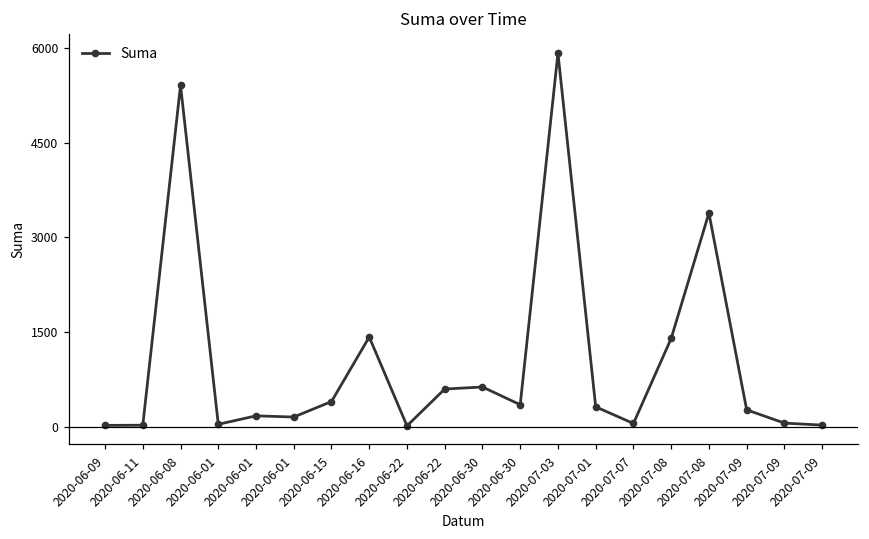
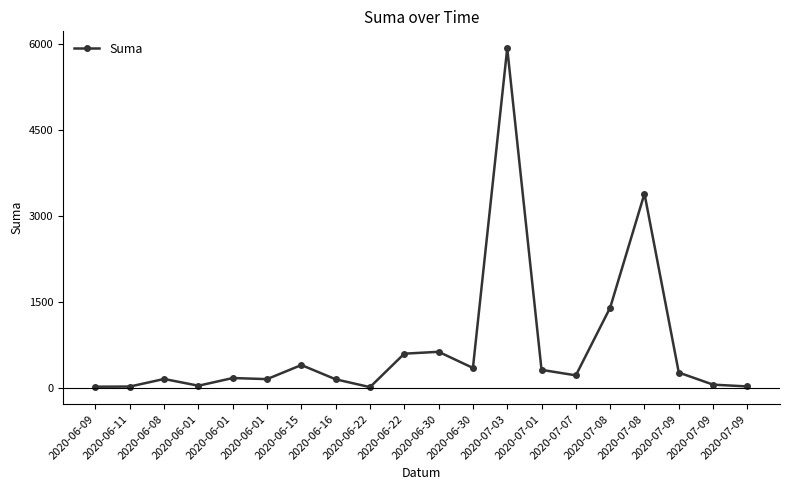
2020-06-08: 5400 -> 200
2020-06-16: 1400 -> 200
2020-07-07: 100 -> 200
